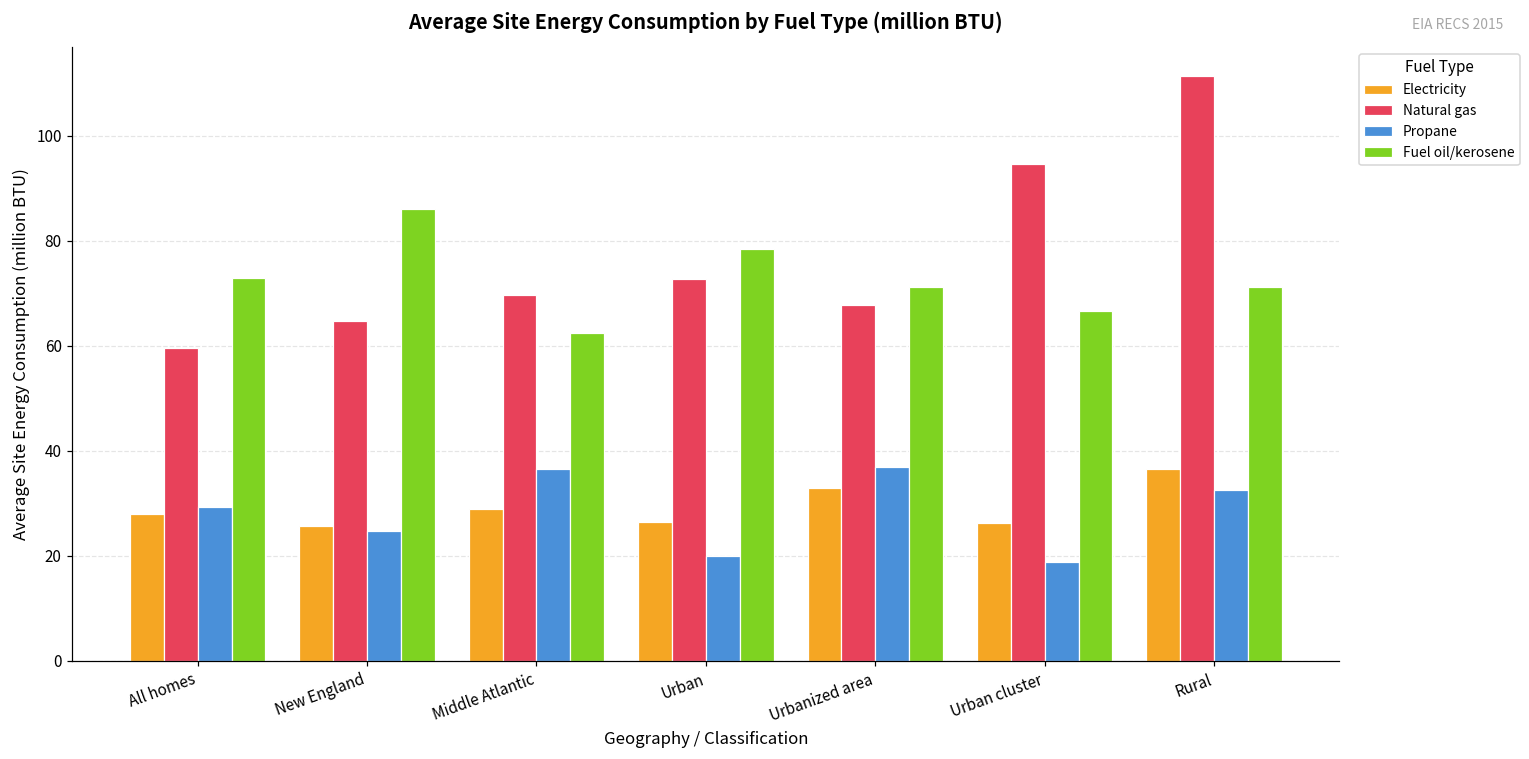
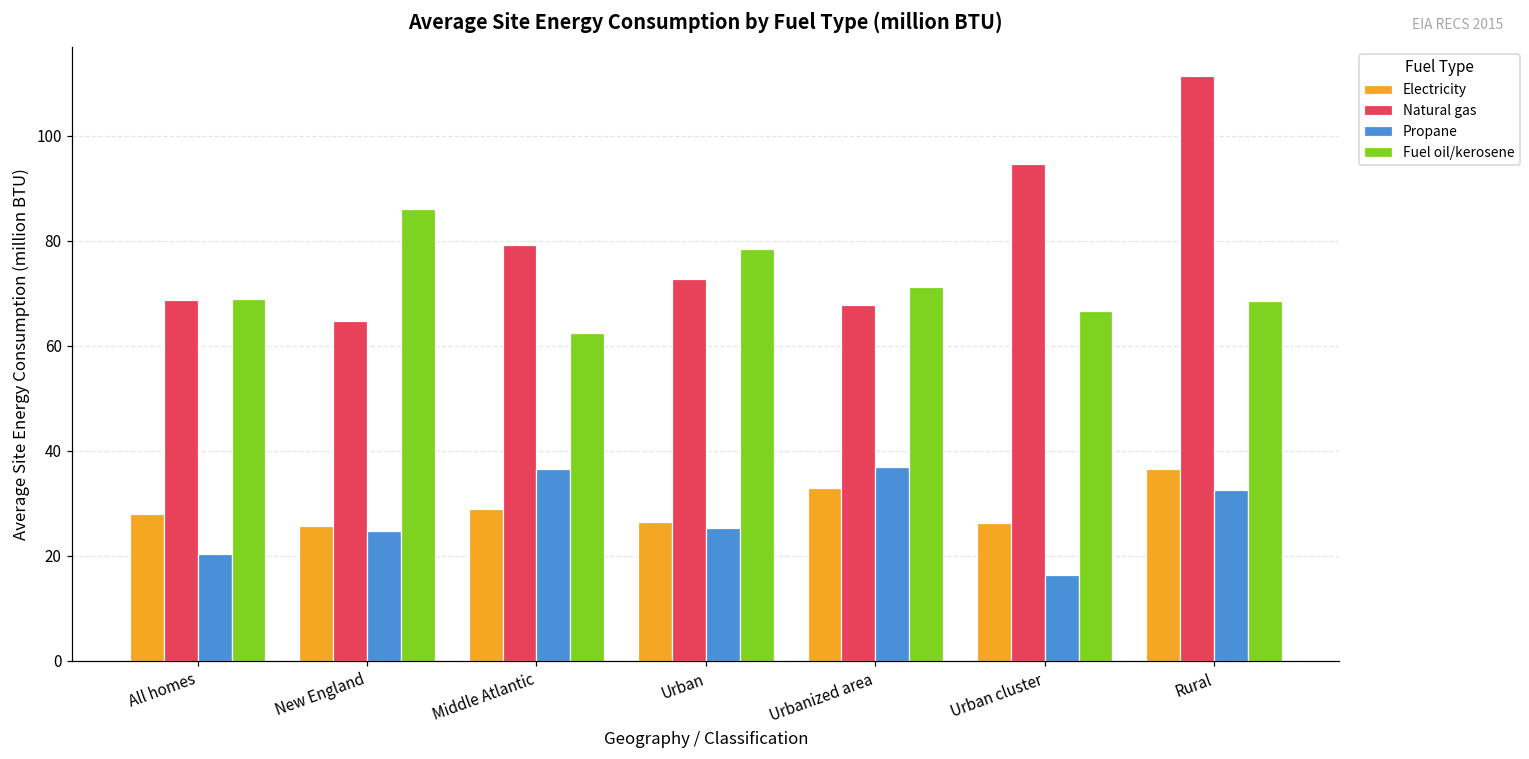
Natural gas, All homes: 60 -> 69
Propane, All homes: 29 -> 20
Fuel oil/kerosene, All homes: 73 -> 69
Natural gas, Middle Atlantic: 70 -> 79
Propane, Urban: 20 -> 25
Propane, Urban cluster: 19 -> 16
Fuel oil/kerosene, Rural: 71 -> 69
